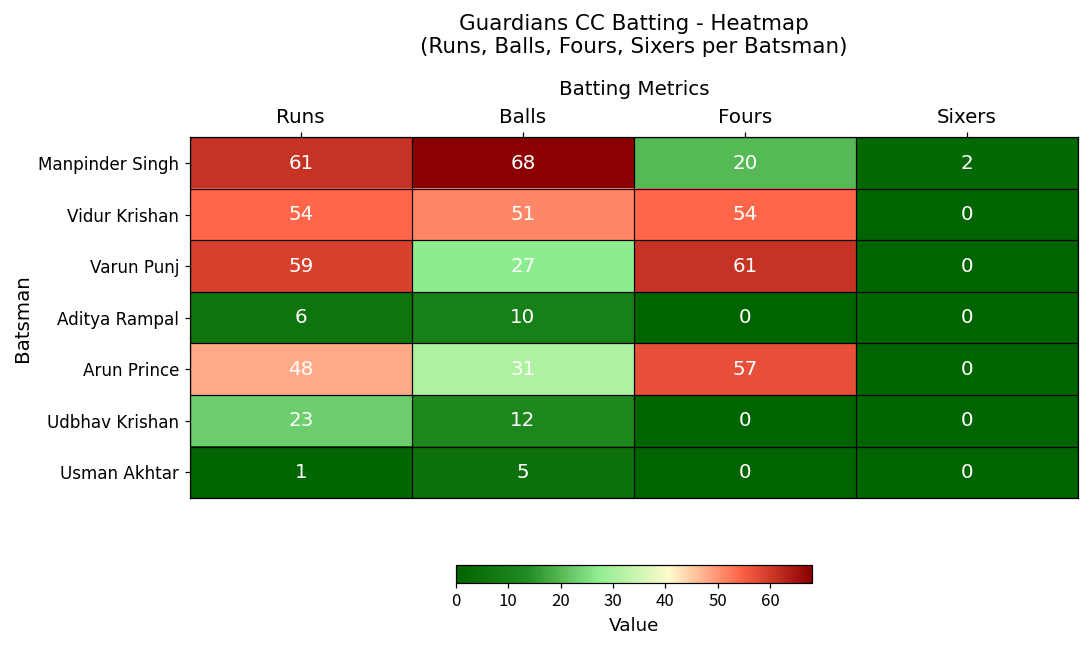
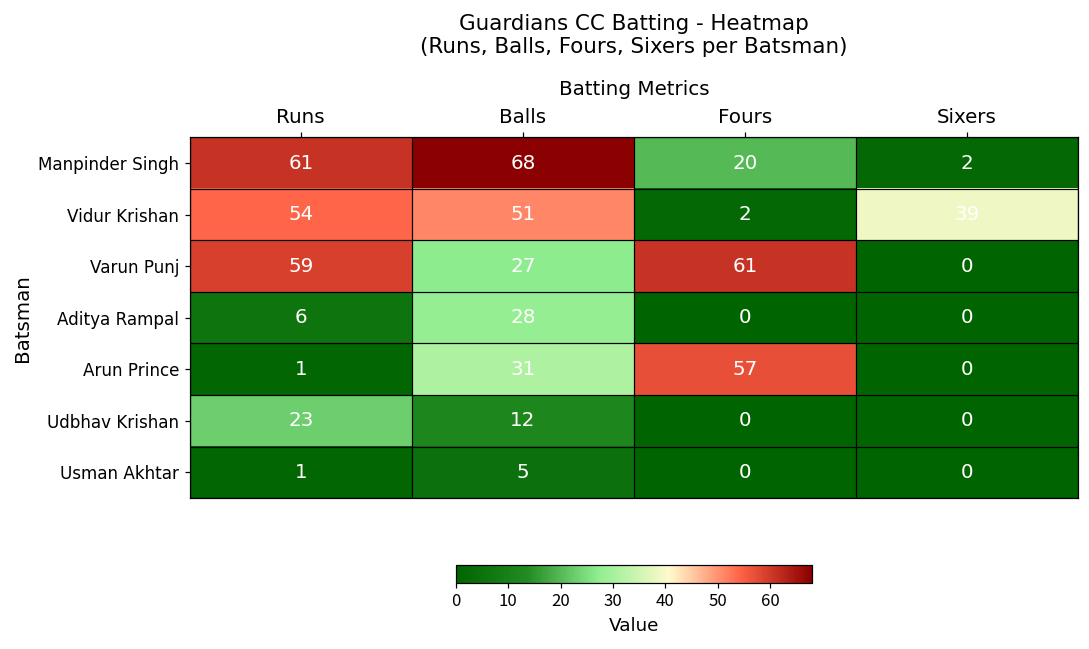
Vidur Krishan, Fours: 54 -> 2
Vidur Krishan, Sixers: 0 -> 39
Aditya Rampal, Balls: 10 -> 28
Arun Prince, Runs: 48 -> 1
